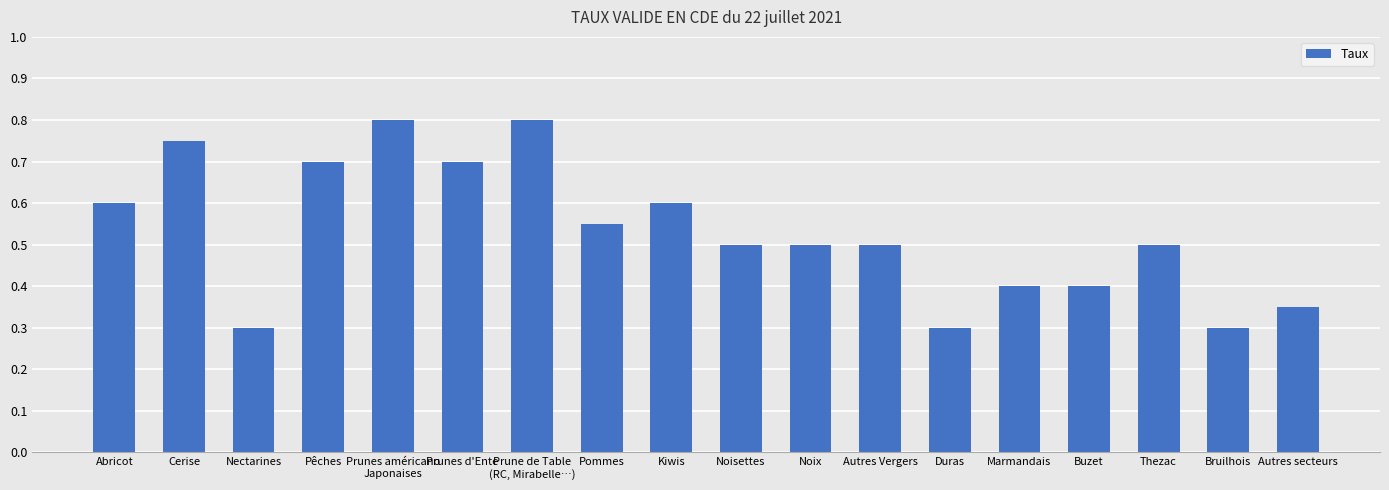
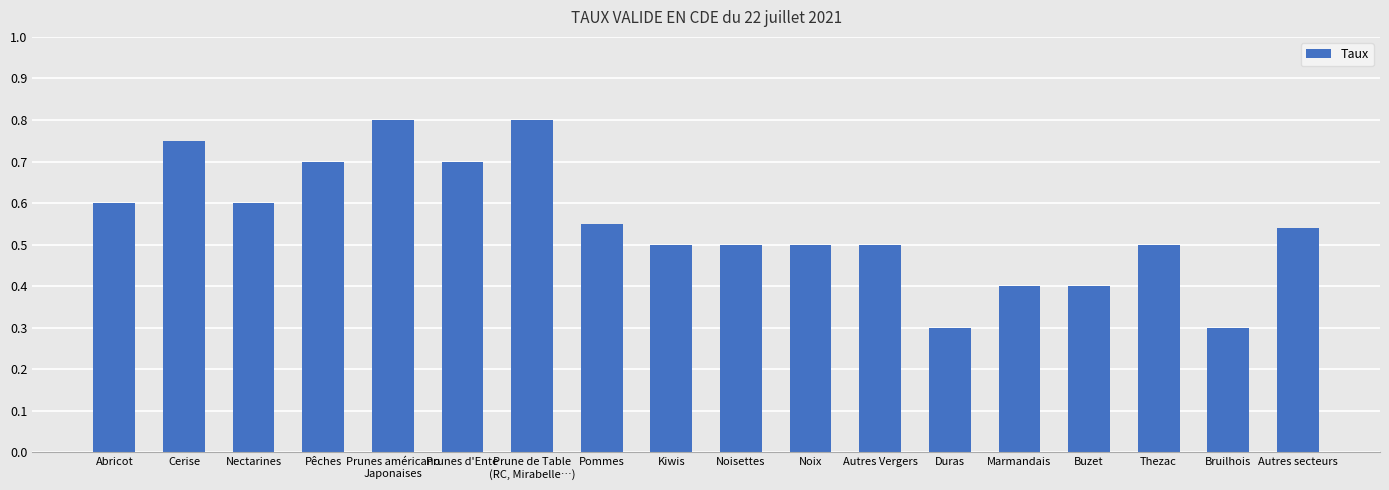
Nectarines: 0.3 -> 0.6
Kiwis: 0.6 -> 0.5
Autres secteurs: 0.35 -> 0.54
